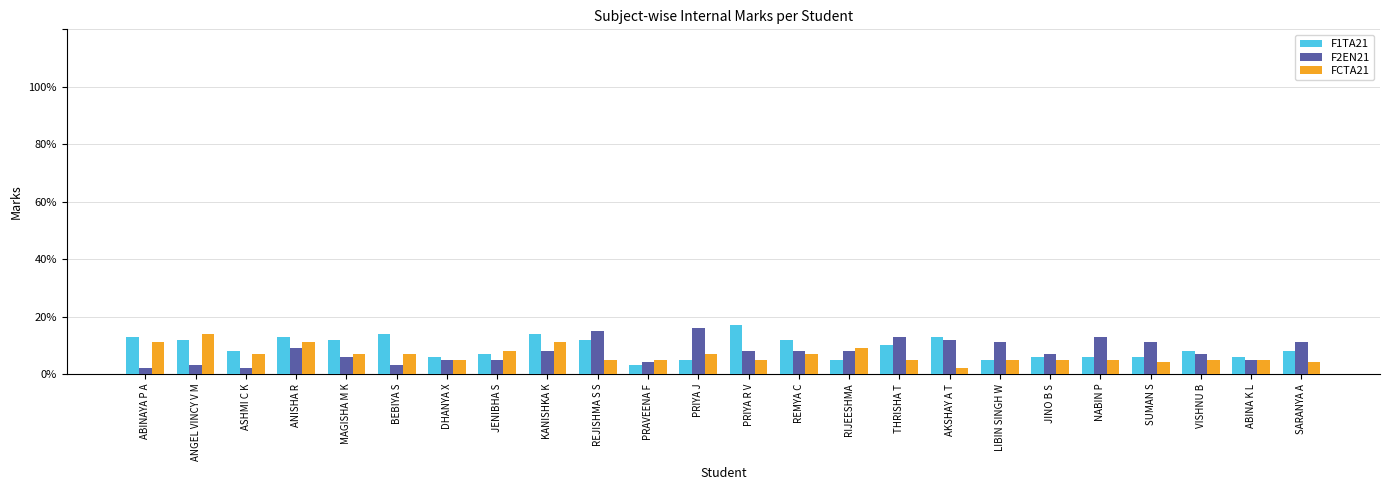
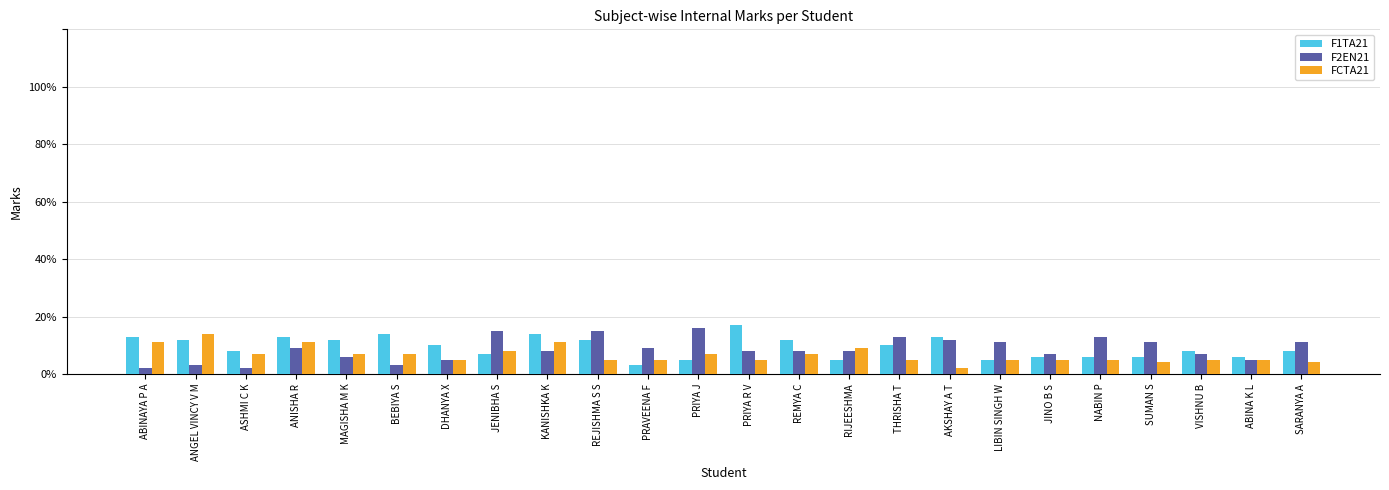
F1TA21, DHANYA X: 6% -> 10%
F2EN21, JENIBHA S: 5% -> 15%
F2EN21, PRAVEENA F: 4% -> 9%
